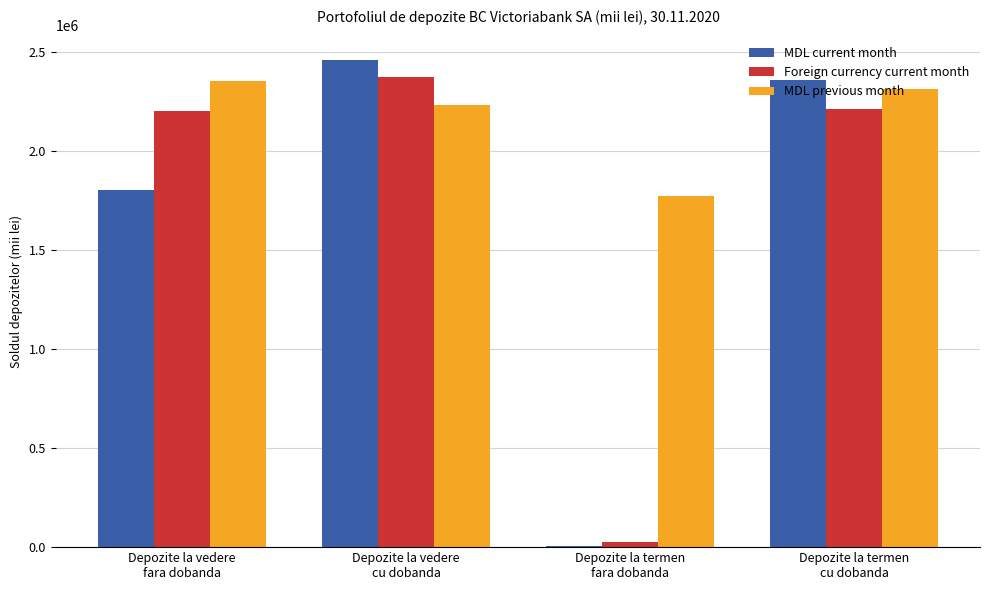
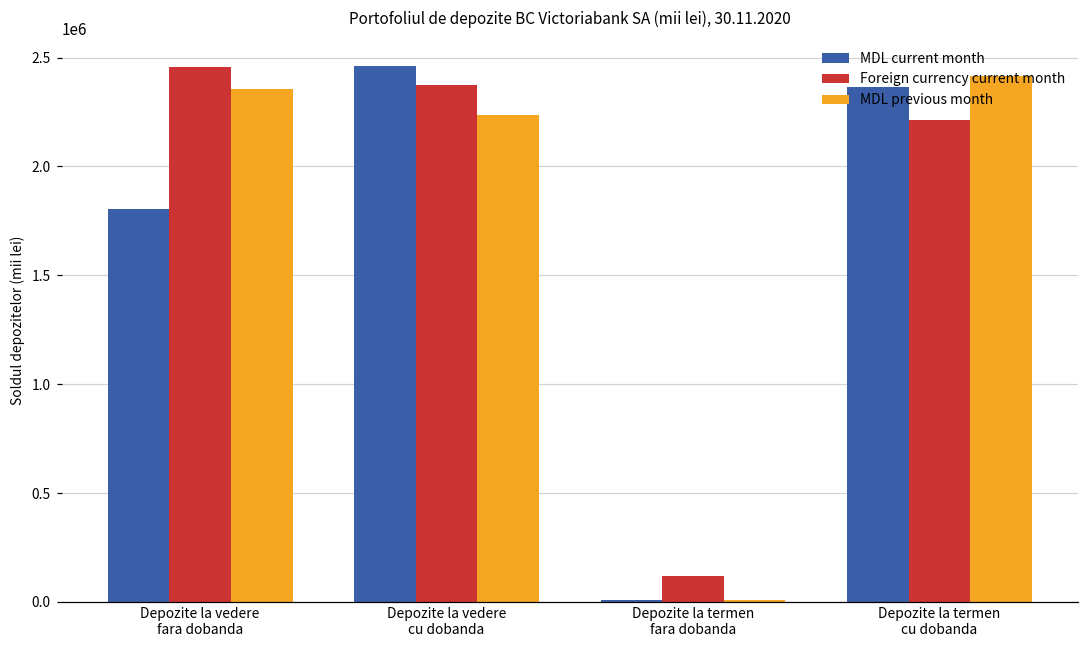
Foreign currency current month, Depozite la vedere fara dobanda: 2200000 -> 2460000
Foreign currency current month, Depozite la termen fara dobanda: 20000 -> 120000
MDL previous month, Depozite la termen fara dobanda: 1780000 -> 10000
MDL previous month, Depozite la termen cu dobanda: 2310000 -> 2410000
